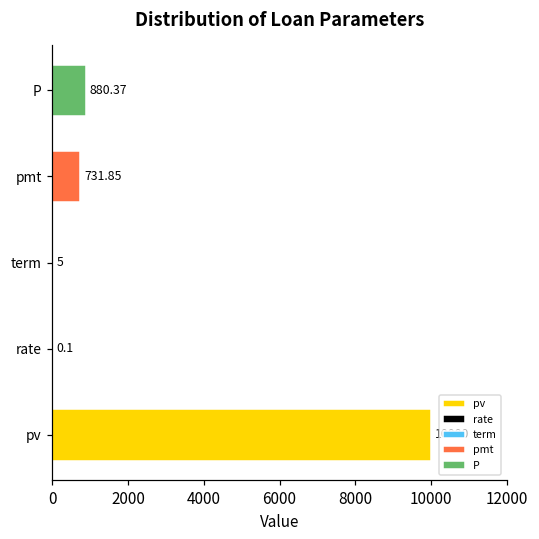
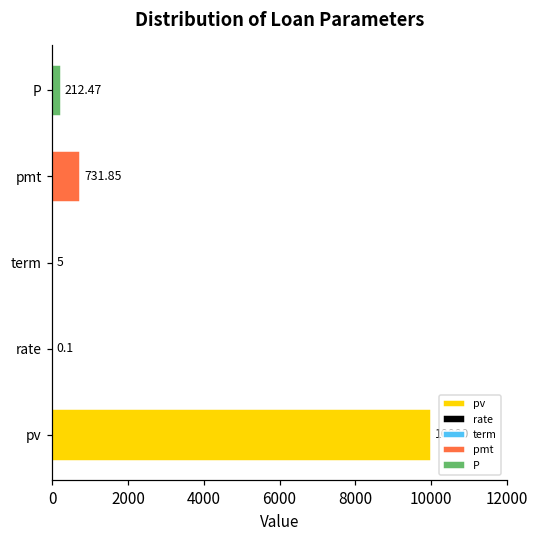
P: 880.37 -> 212.47
